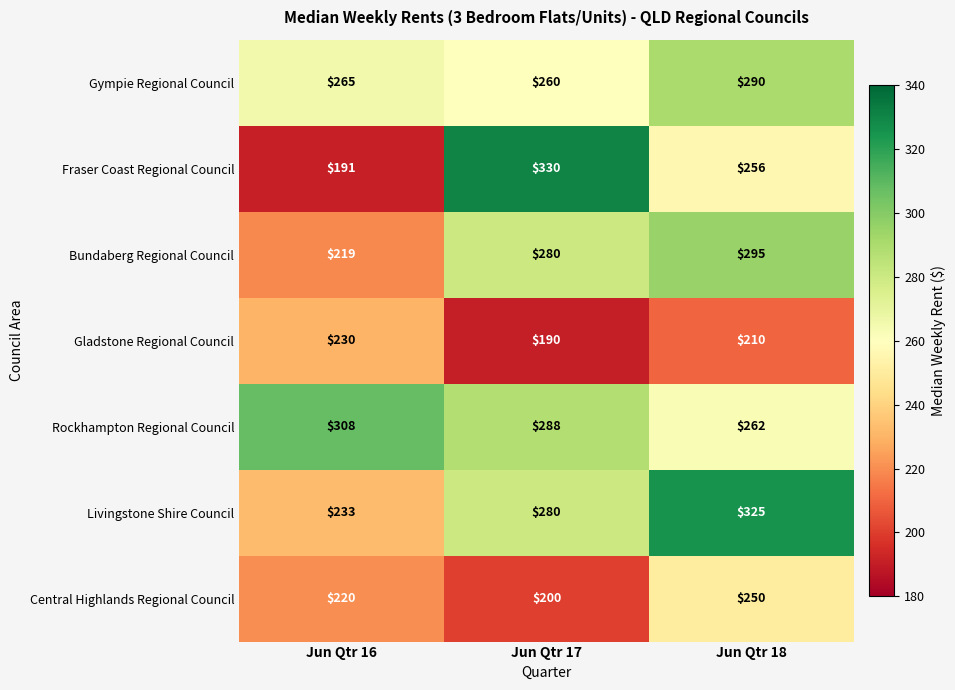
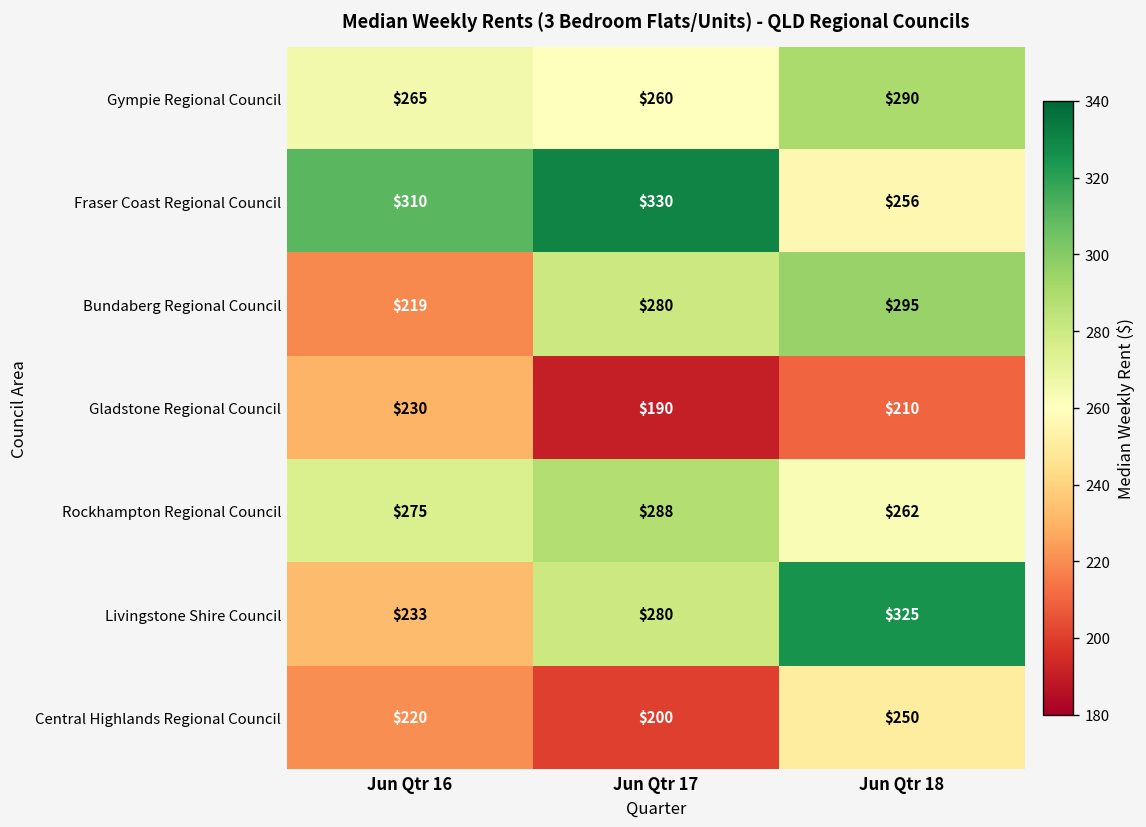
Fraser Coast Regional Council, Jun Qtr 16: $191 -> $310
Rockhampton Regional Council, Jun Qtr 16: $308 -> $275
